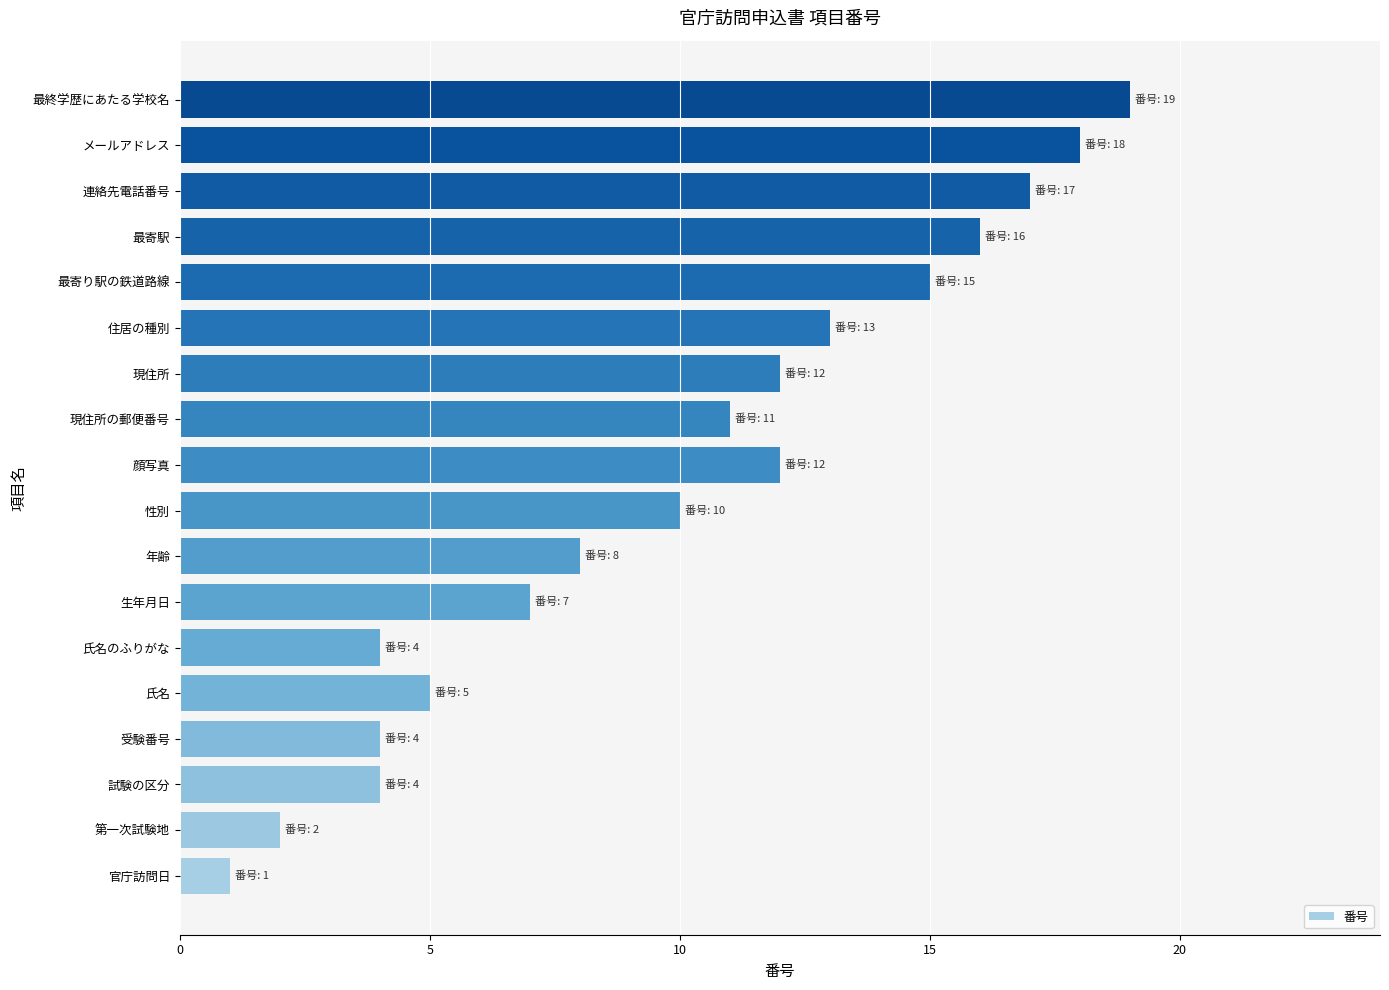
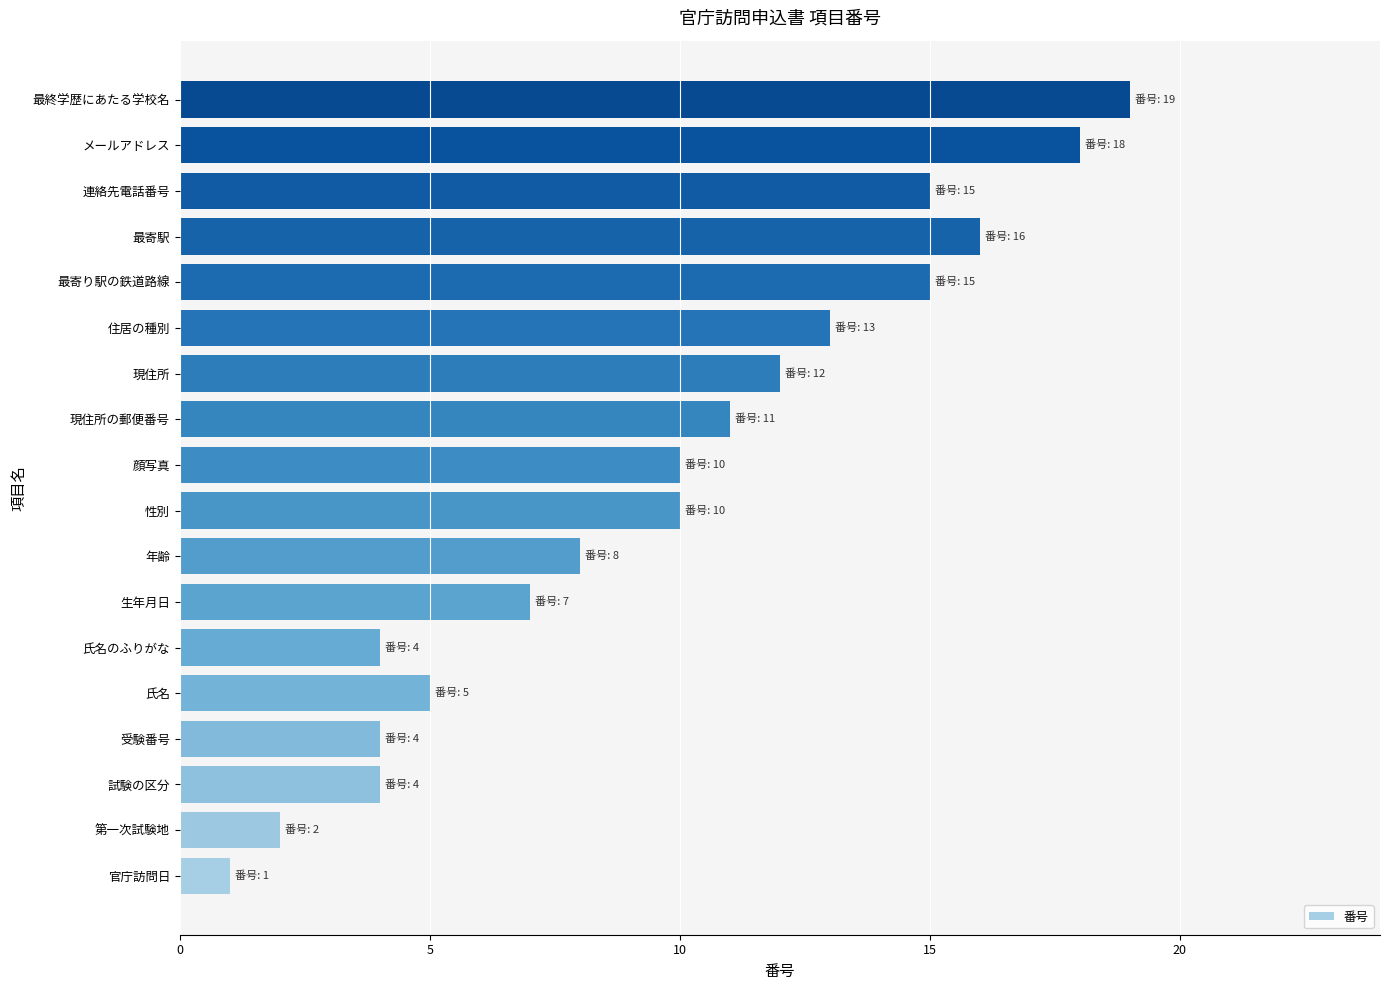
連絡先電話番号: 17 -> 15
顔写真: 12 -> 10
